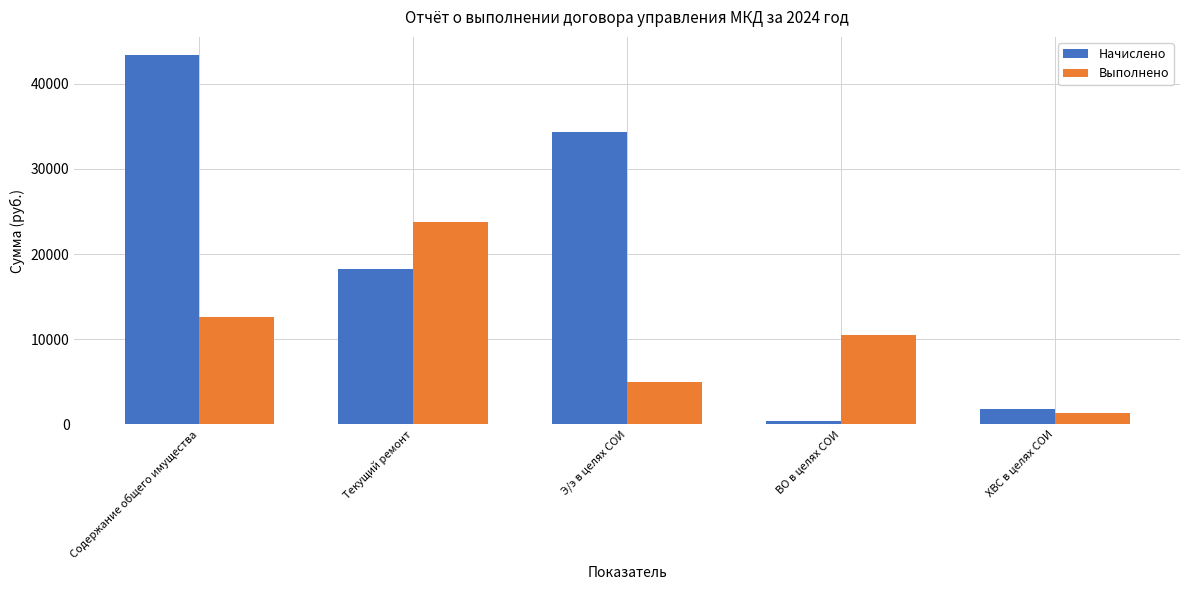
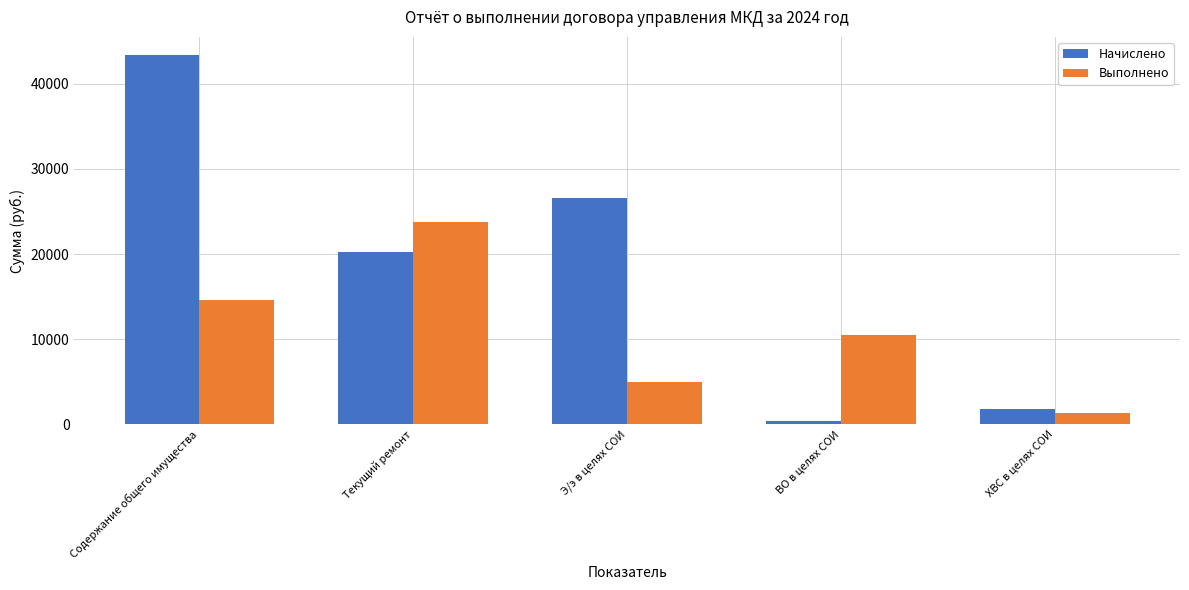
Выполнено, Содержание общего имущества: 13000 -> 15000
Начислено, Текущий ремонт: 18000 -> 20000
Начислено, Э/э в целях СОИ: 34000 -> 27000
